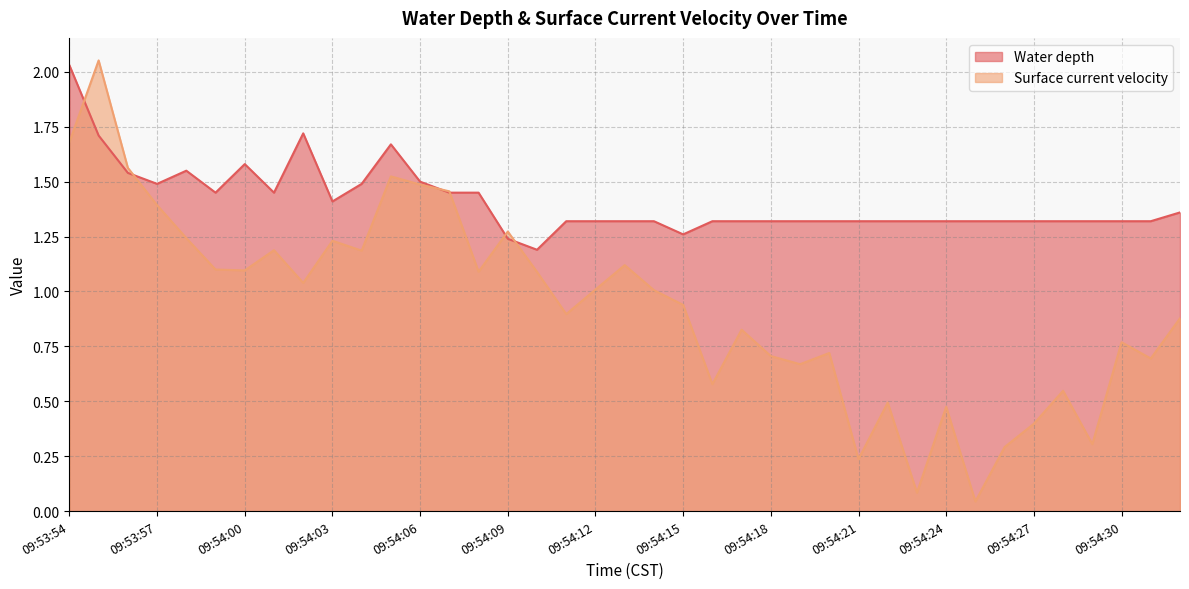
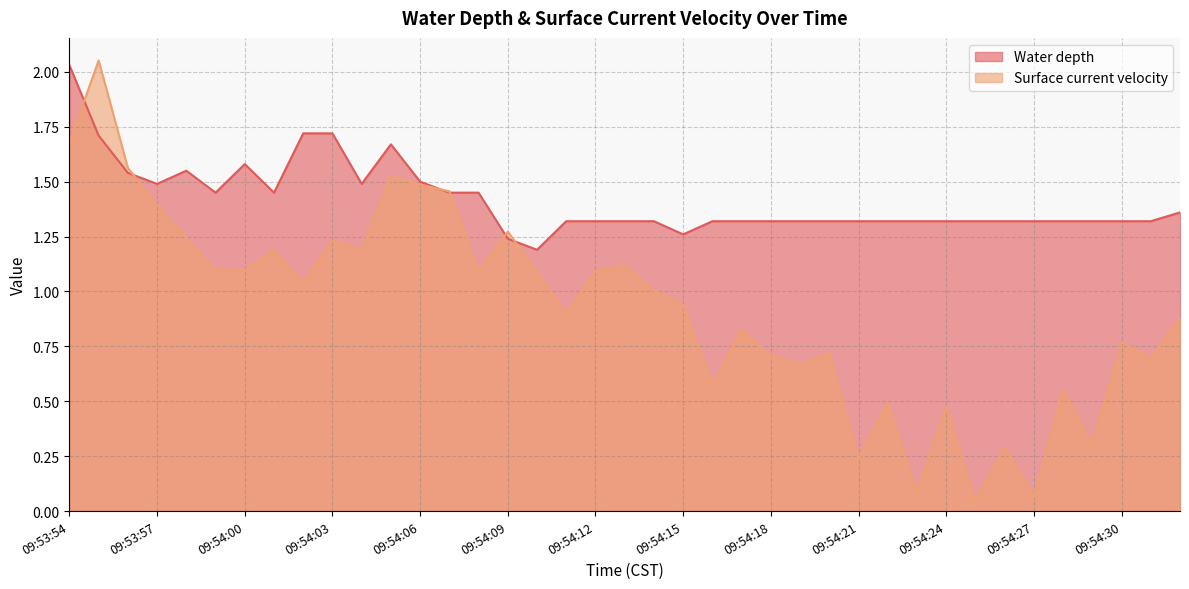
Water depth, 09:54:03: 1.41 -> 1.72
Surface current velocity, 09:54:12: 1.01 -> 1.09
Surface current velocity, 09:54:27: 0.40 -> 0.06
